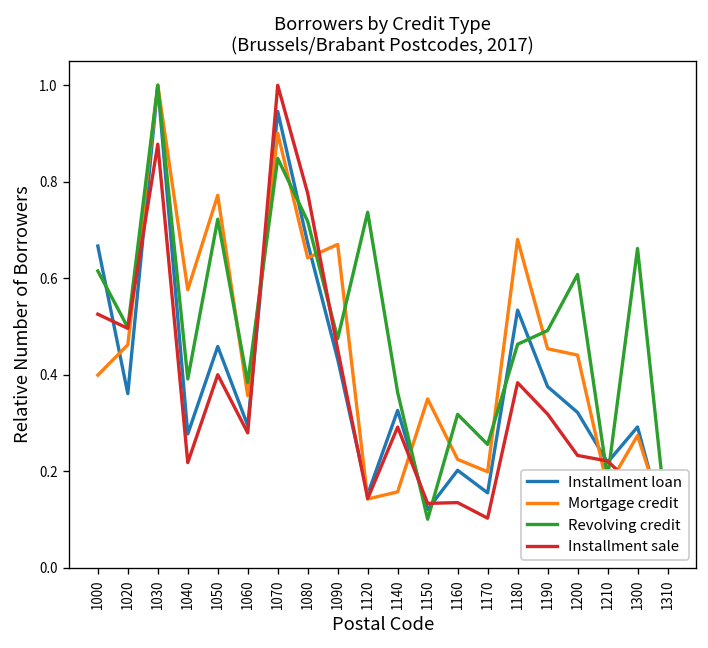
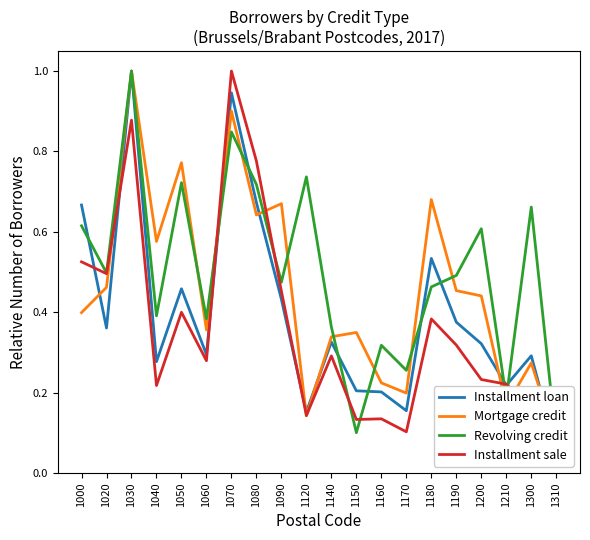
Mortgage credit, 1140: 0.16 -> 0.34
Installment loan, 1150: 0.12 -> 0.20
